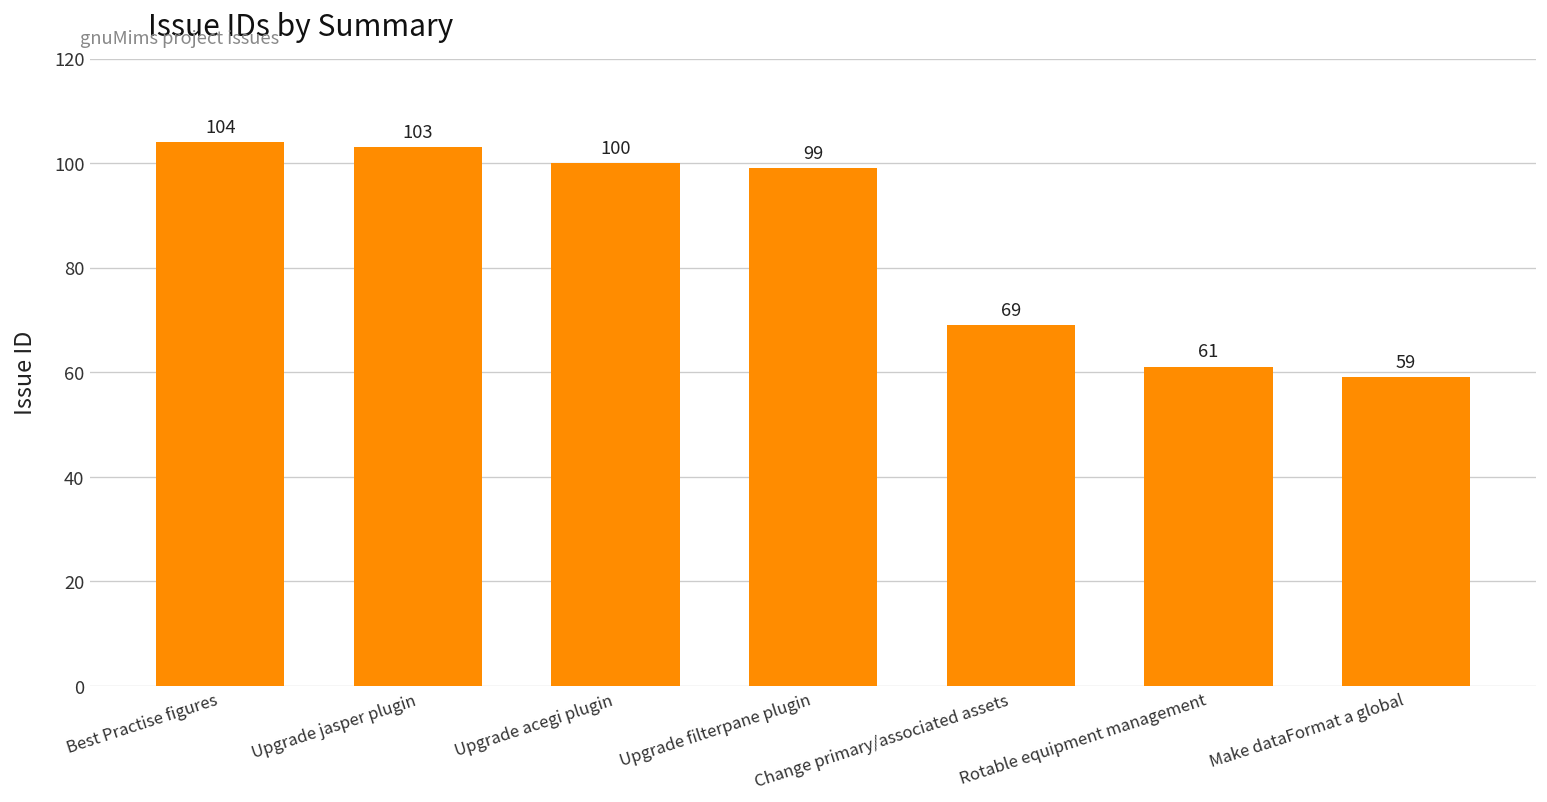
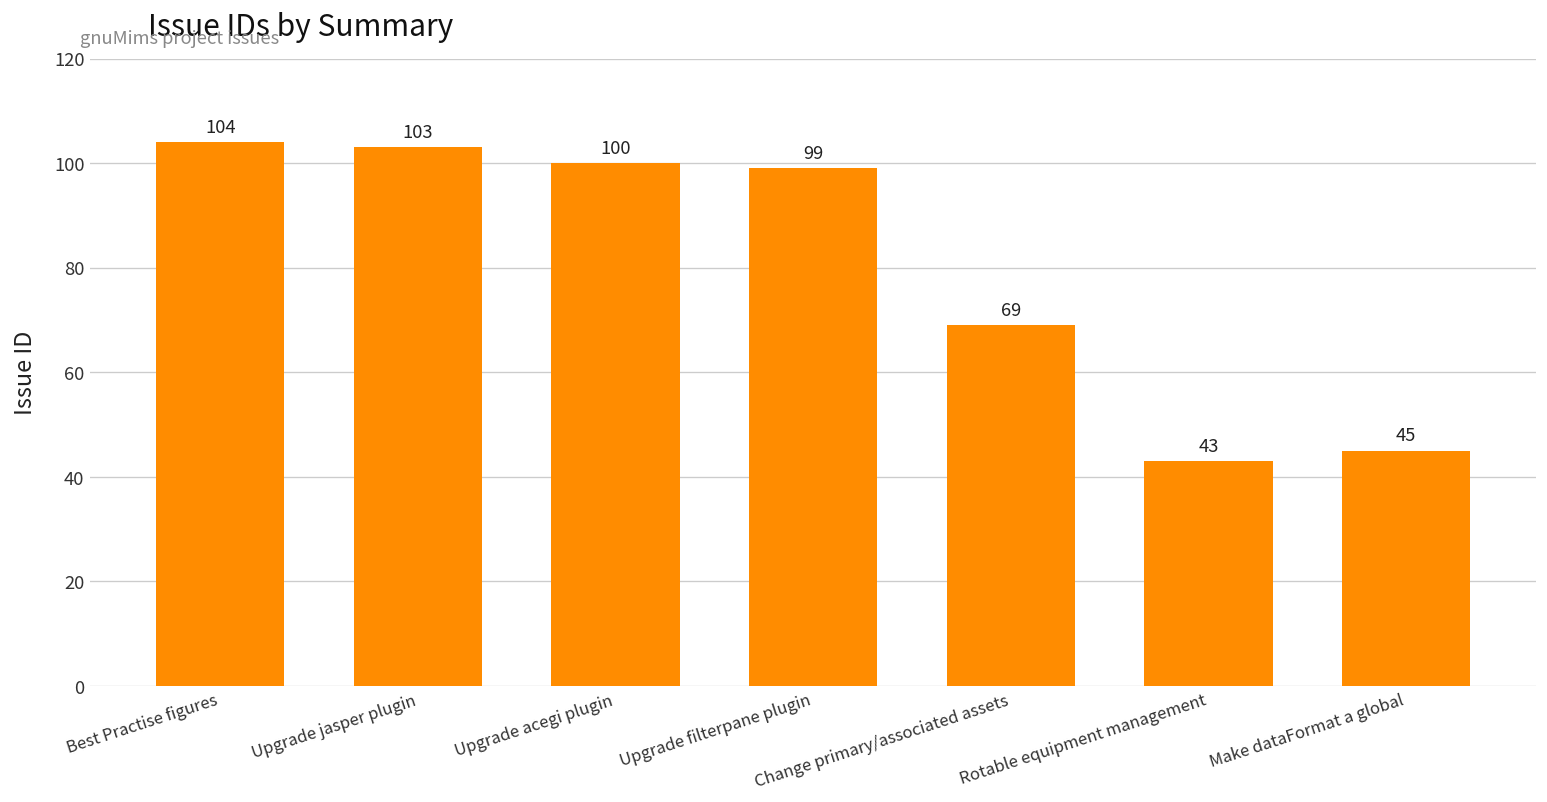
Rotable equipment management: 61 -> 43
Make dataFormat a global: 59 -> 45
